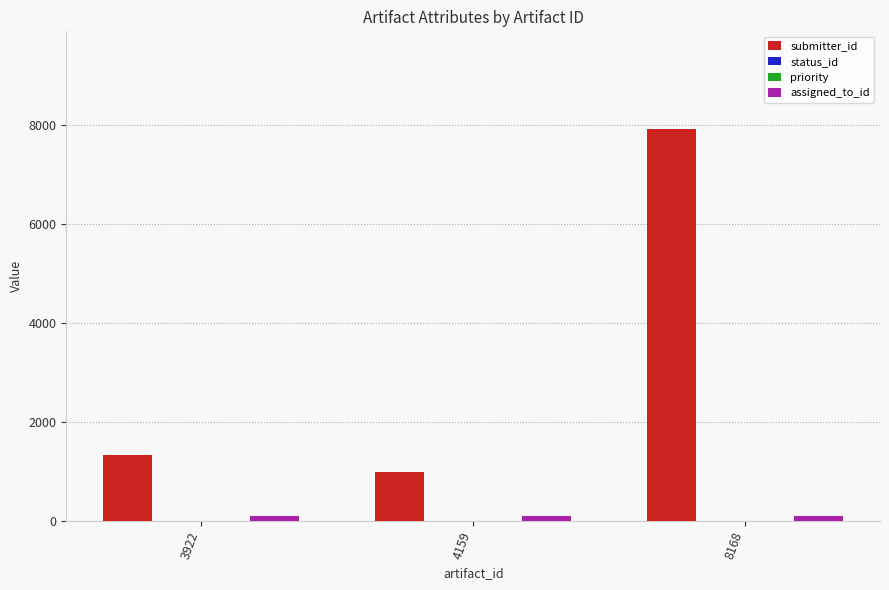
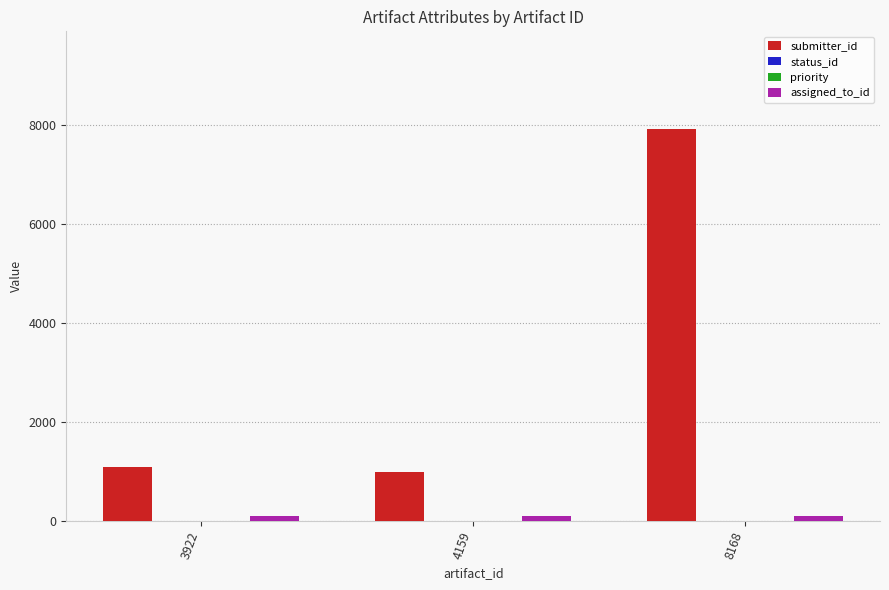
submitter_id, 3922: 1300 -> 1100
